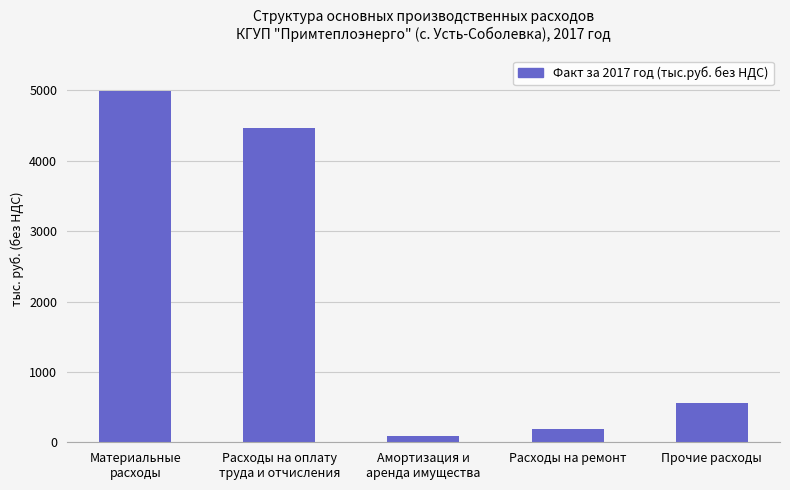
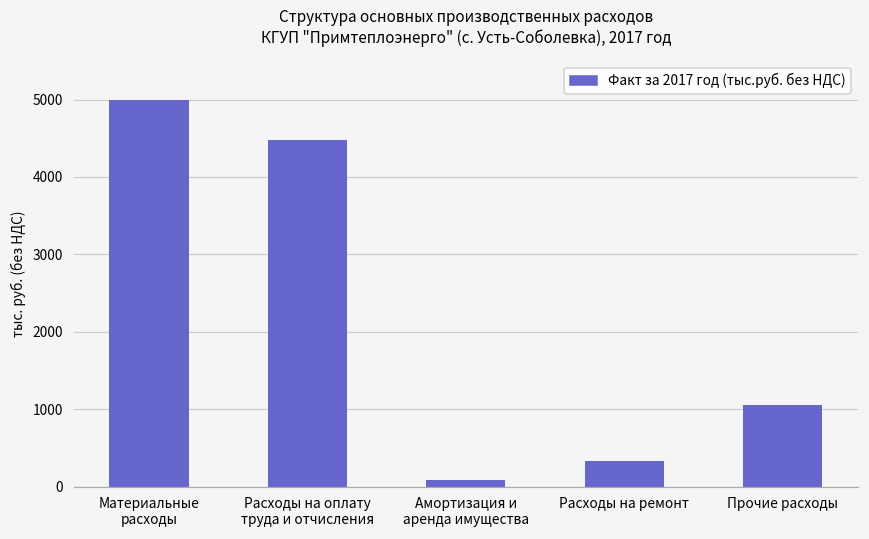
Расходы на ремонт: 200 -> 300
Прочие расходы: 600 -> 1100
